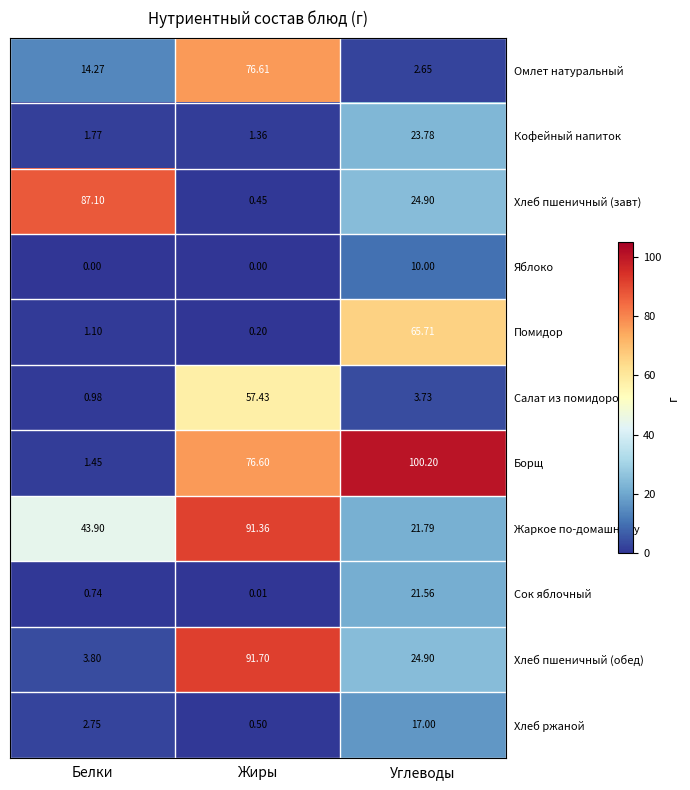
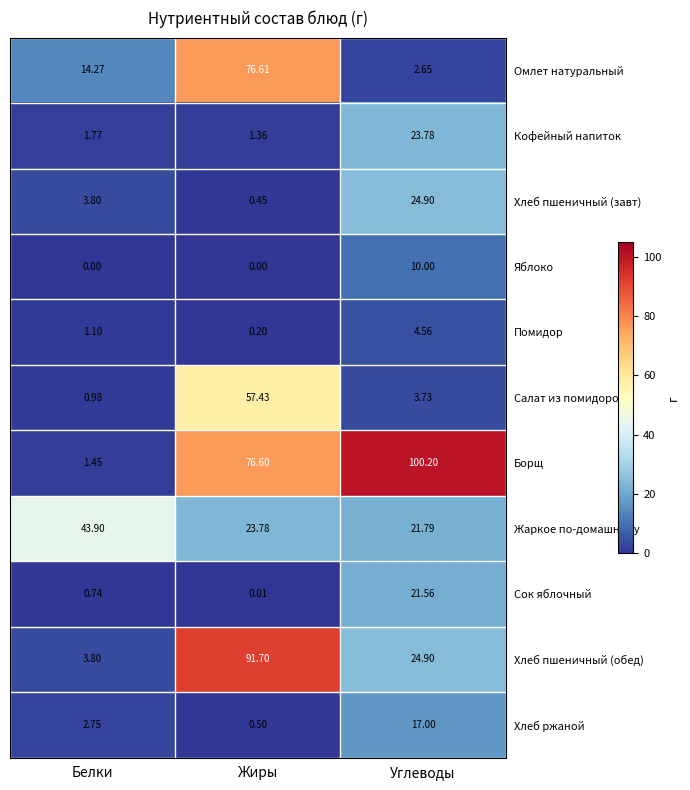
Хлеб пшеничный (завт), Белки: 87.10 -> 3.80
Помидор, Углеводы: 65.71 -> 4.56
Жаркое по-домашнему, Жиры: 91.36 -> 23.78
